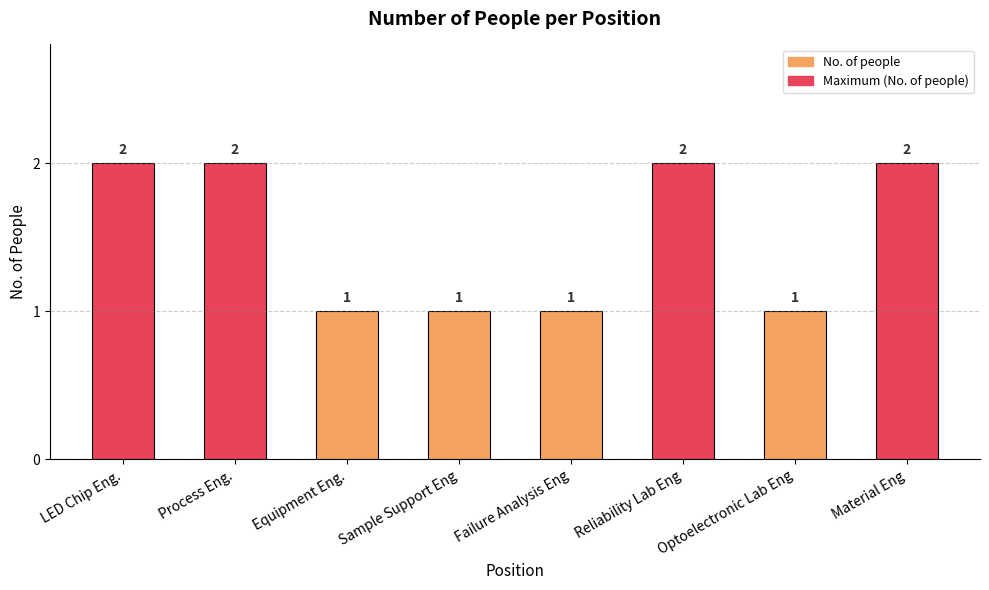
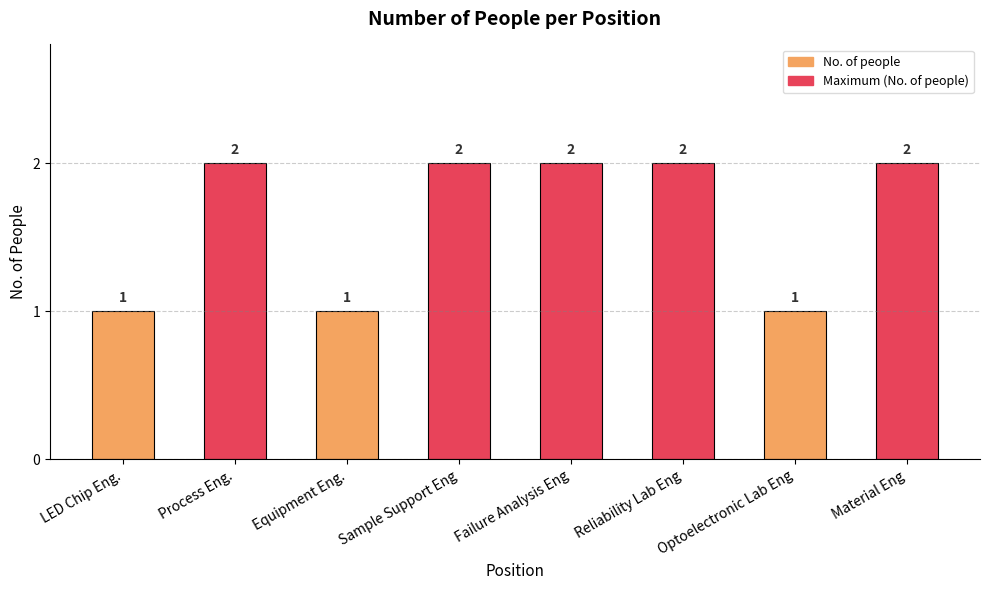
LED Chip Eng.: 2 -> 1
Sample Support Eng: 1 -> 2
Failure Analysis Eng: 1 -> 2
